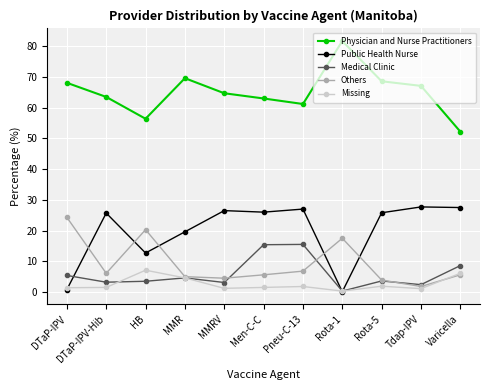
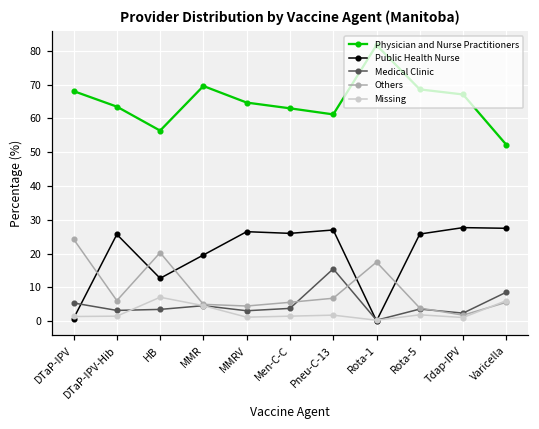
Medical Clinic, Men-C-C: 15 -> 4
